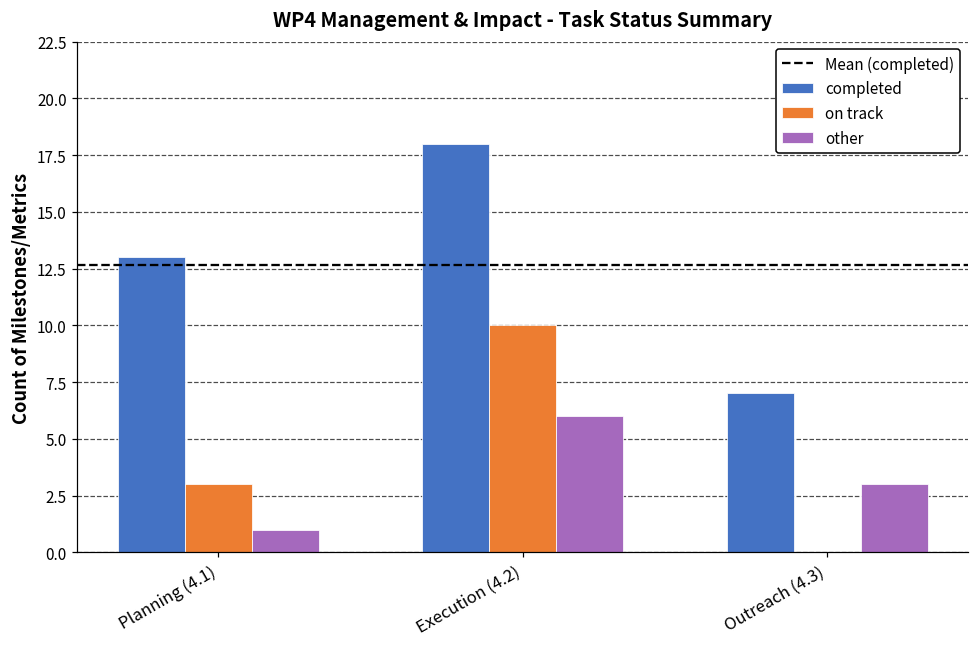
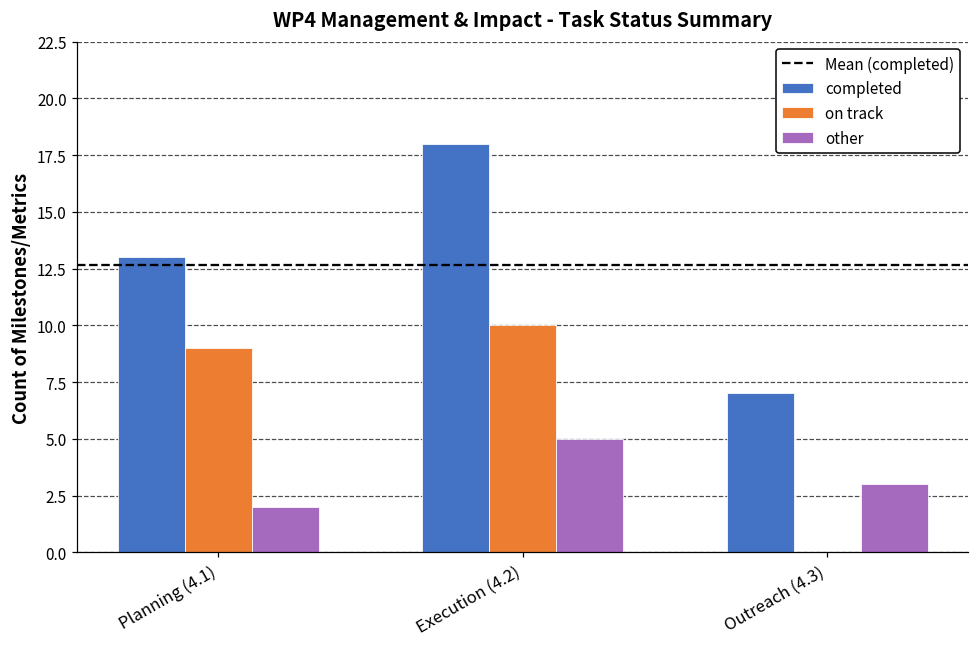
on track, Planning (4.1): 3 -> 9
other, Planning (4.1): 1 -> 2
other, Execution (4.2): 6 -> 5
